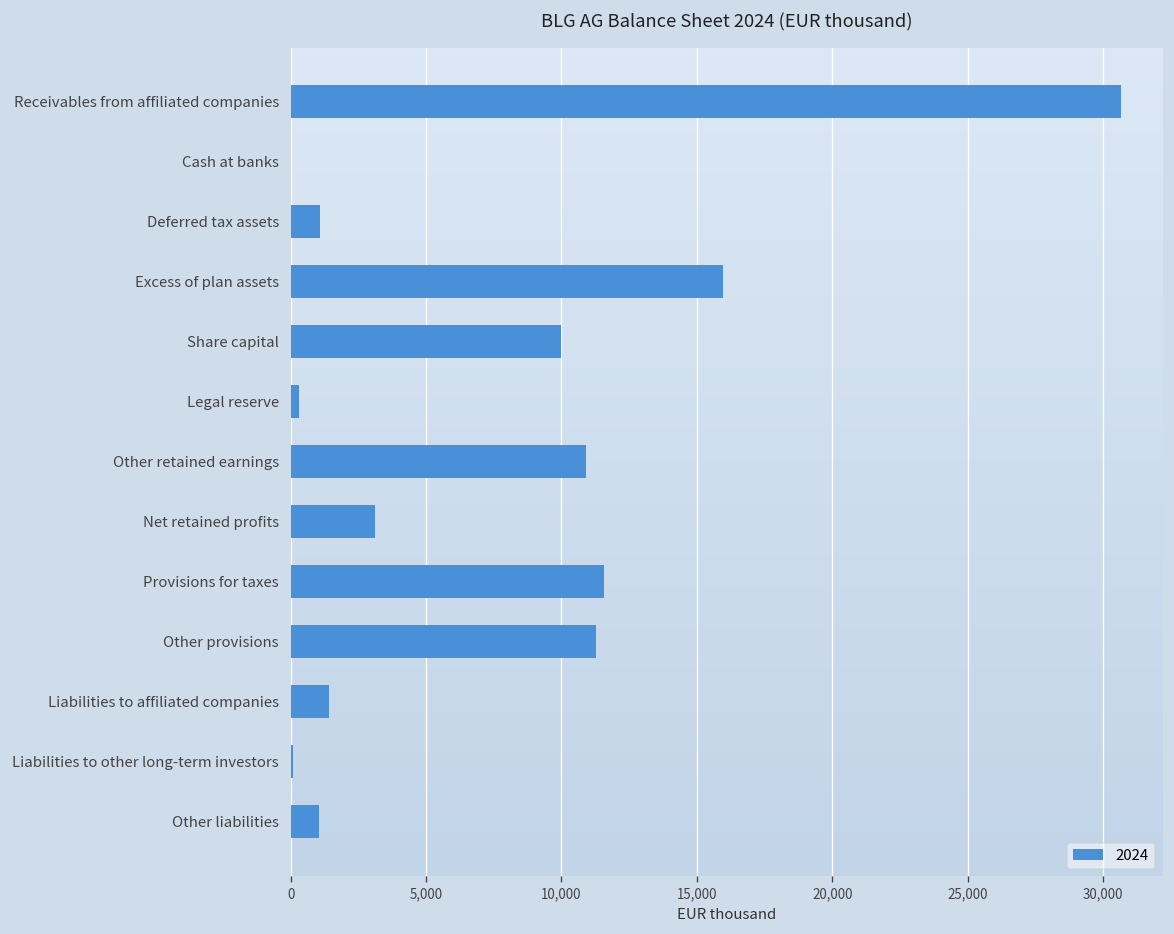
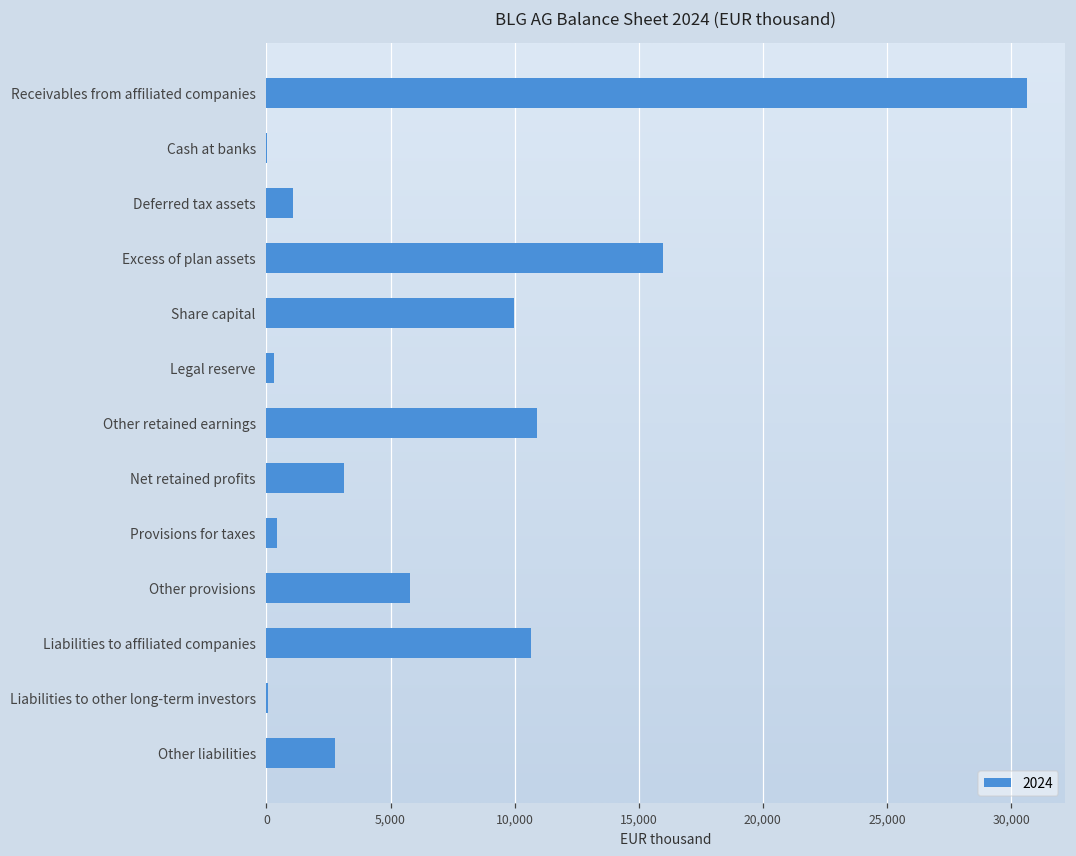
Provisions for taxes: 11,600 -> 400
Other provisions: 11,300 -> 5,800
Liabilities to affiliated companies: 1,400 -> 10,600
Other liabilities: 1,000 -> 2,800
